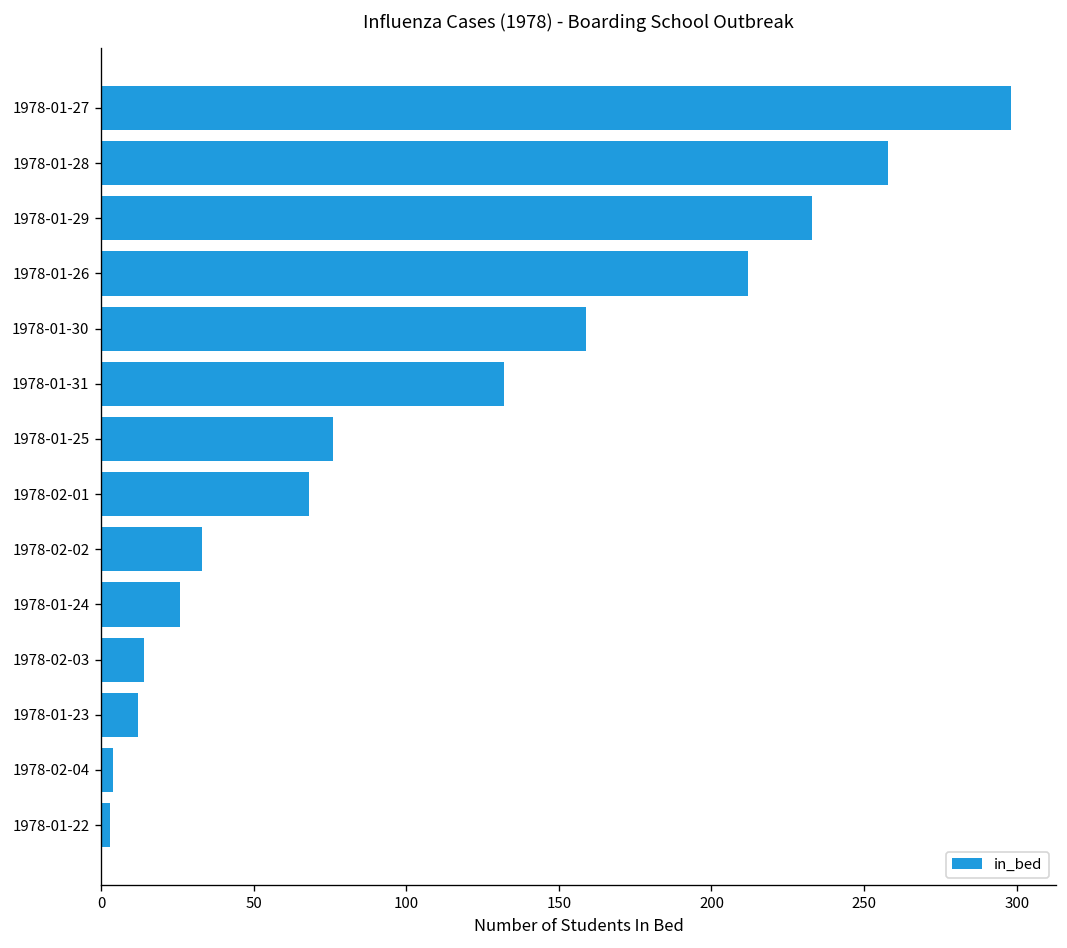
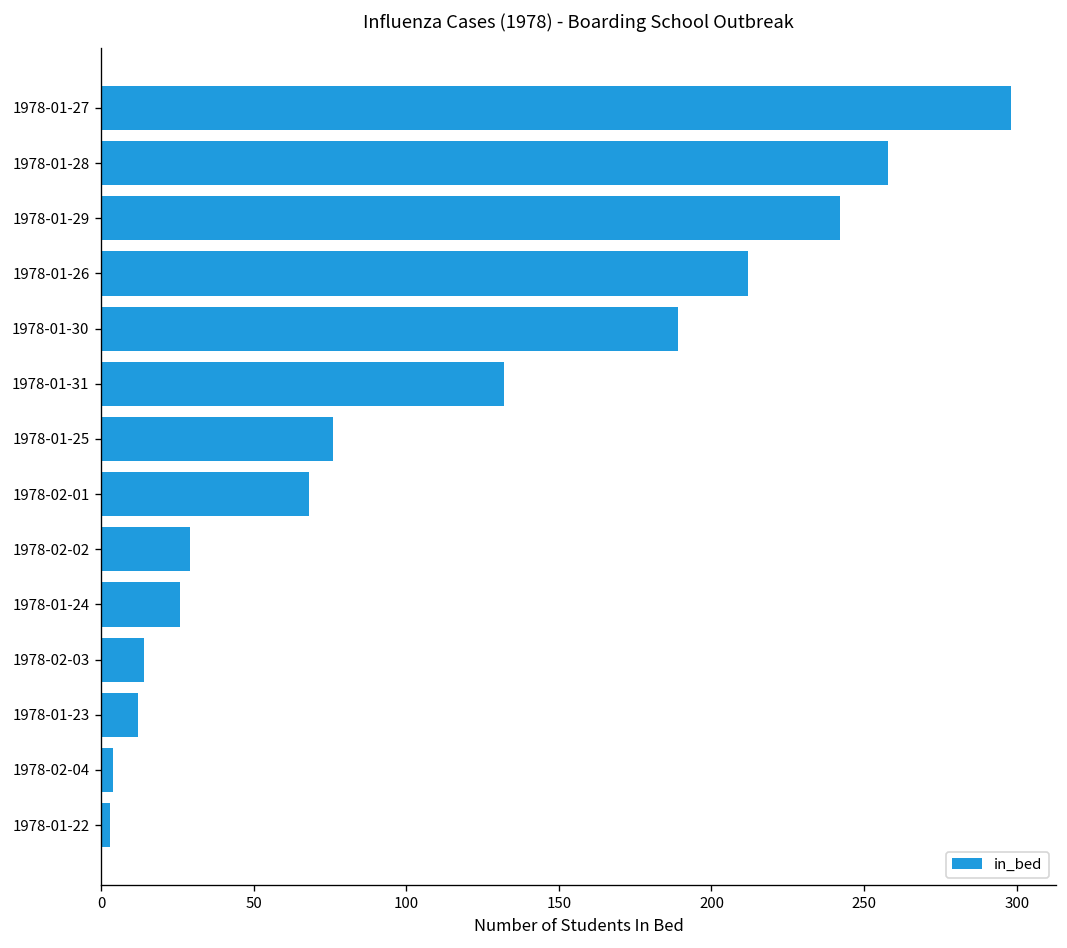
1978-01-29: 233 -> 242
1978-01-30: 159 -> 189
1978-02-02: 33 -> 29
